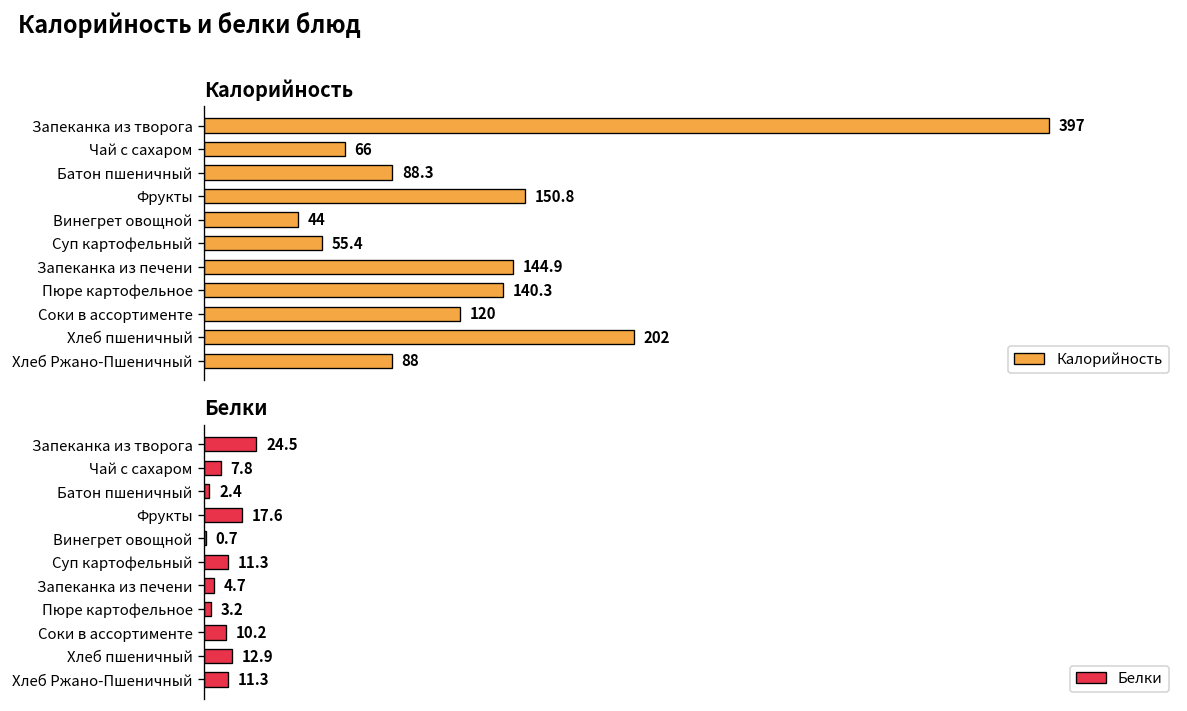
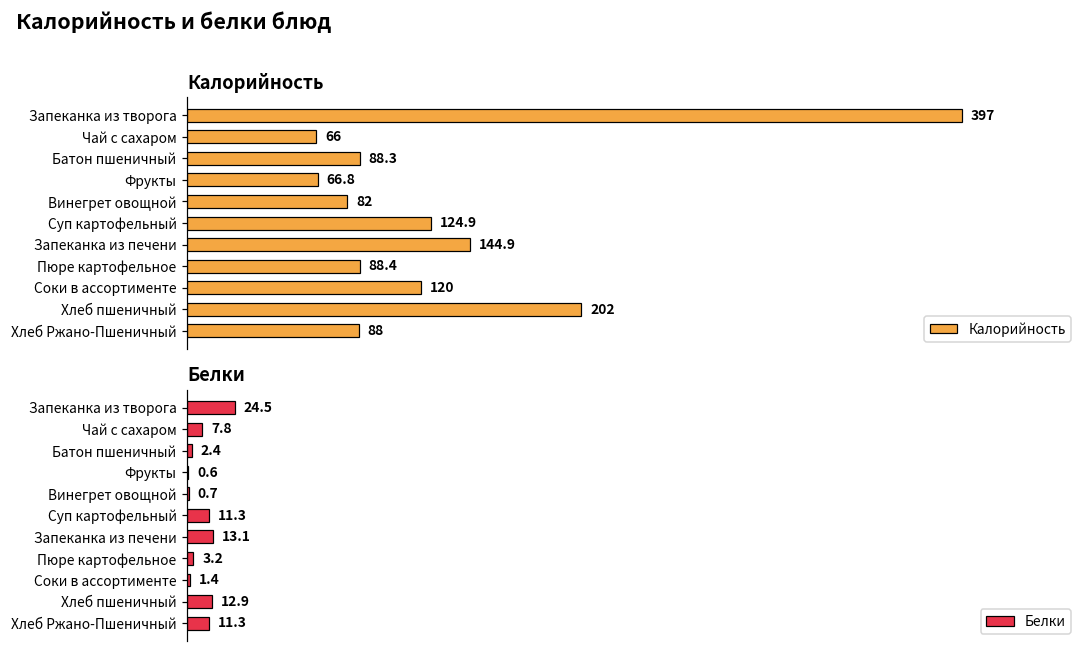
Калорийность, Фрукты: 150.8 -> 66.8
Калорийность, Винегрет овощной: 44 -> 82
Калорийность, Суп картофельный: 55.4 -> 124.9
Калорийность, Пюре картофельное: 140.3 -> 88.4
Белки, Фрукты: 17.6 -> 0.6
Белки, Запеканка из печени: 4.7 -> 13.1
Белки, Соки в ассортименте: 10.2 -> 1.4
